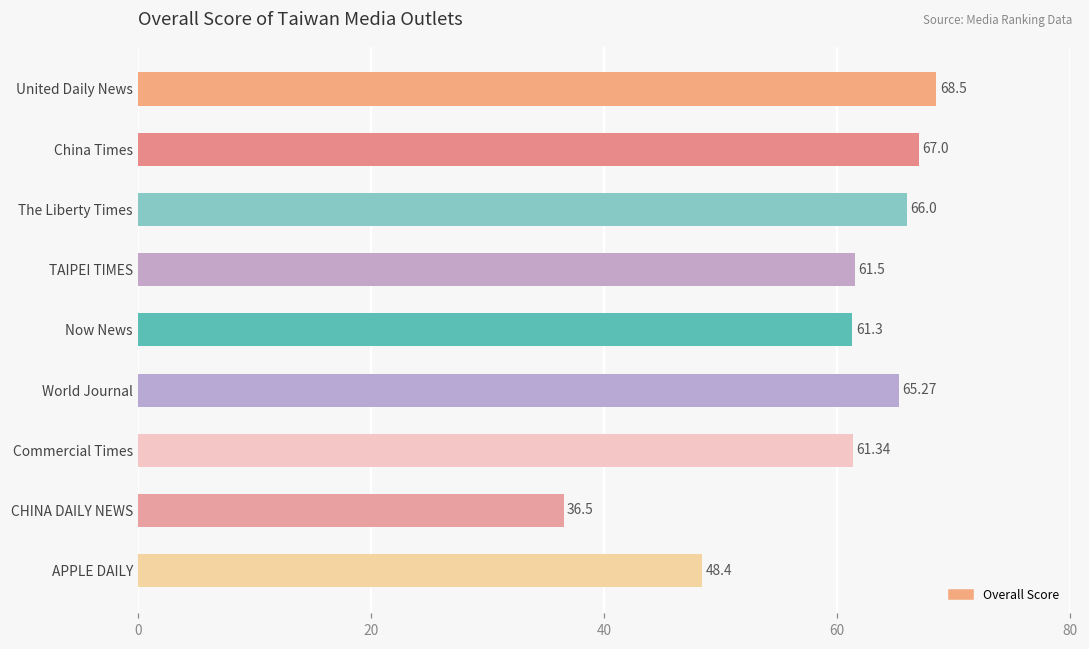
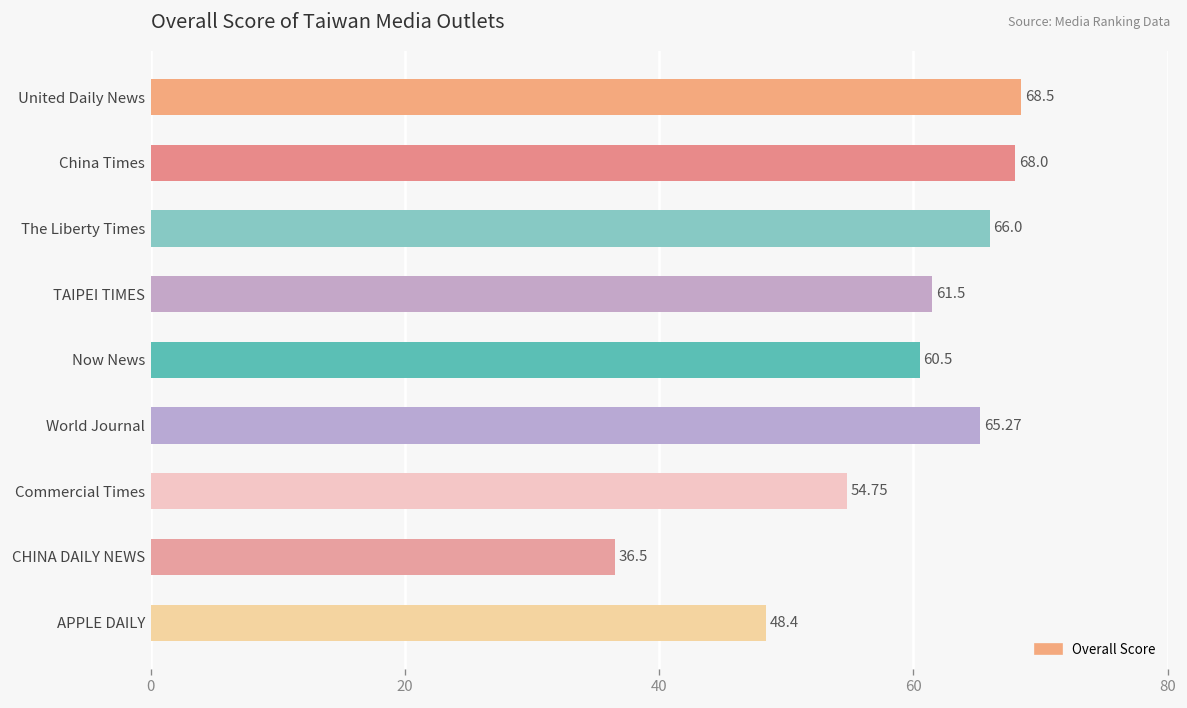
China Times: 67.0 -> 68.0
Now News: 61.3 -> 60.5
Commercial Times: 61.34 -> 54.75
